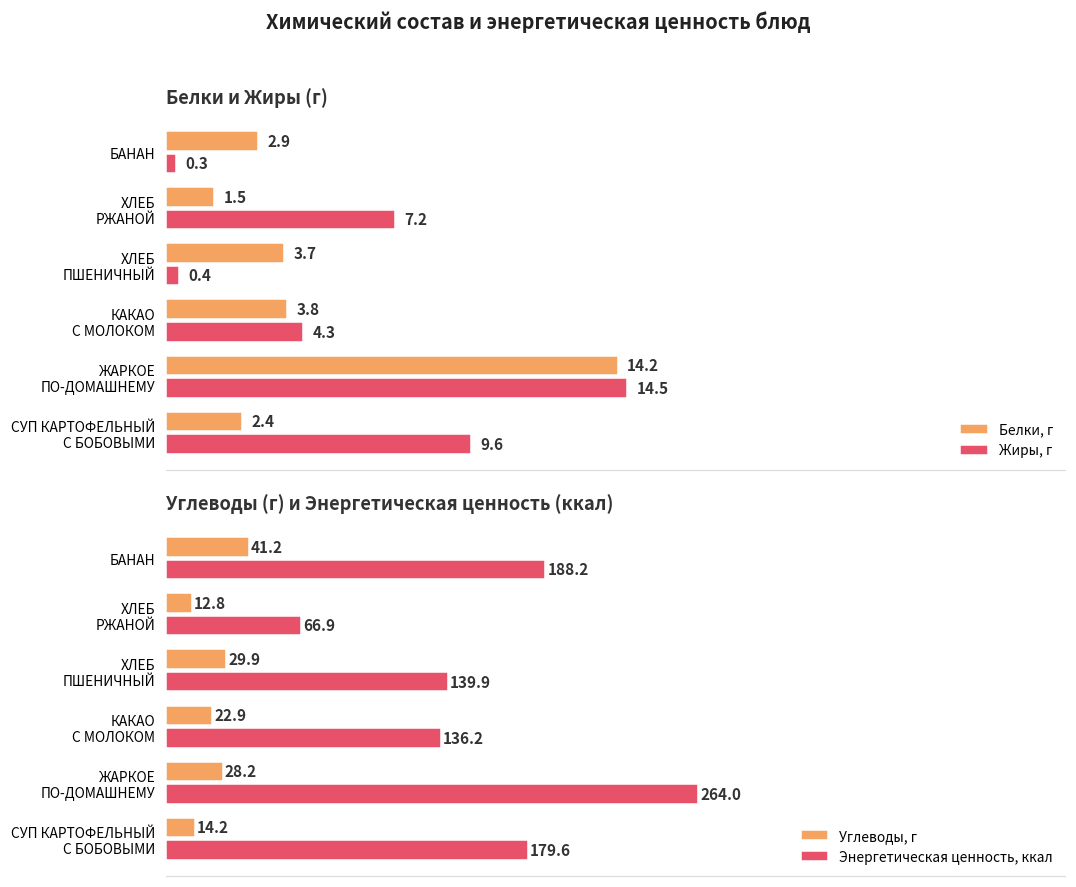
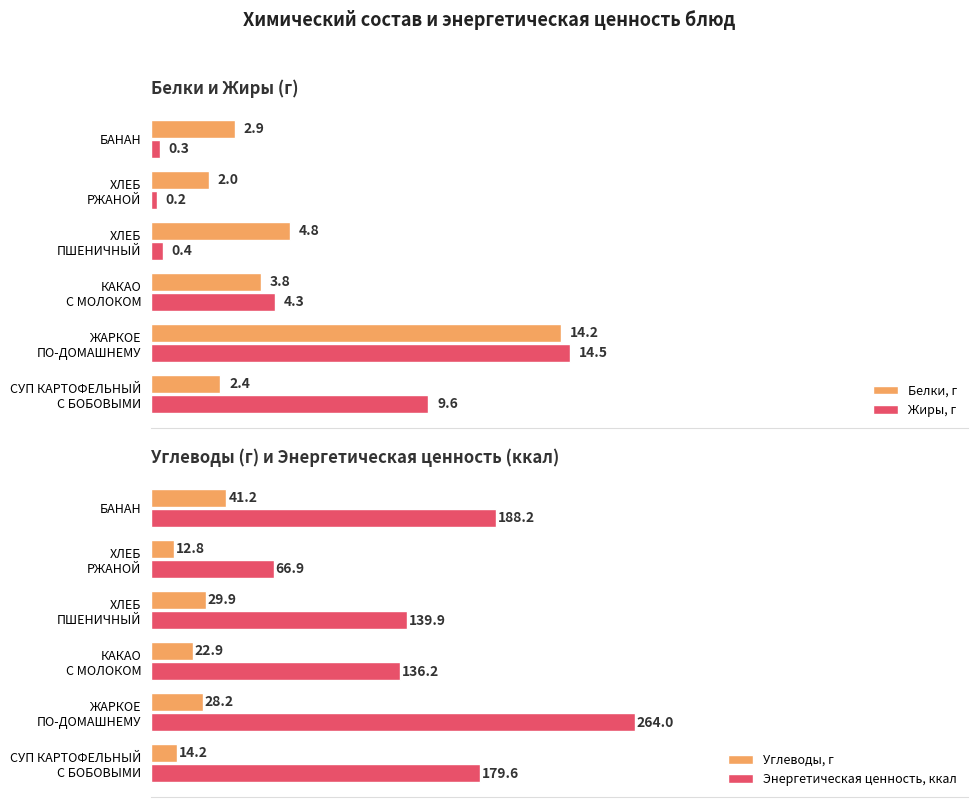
Белки и Жиры (г), Белки, г, ХЛЕБ РЖАНОЙ: 1.5 -> 2.0
Белки и Жиры (г), Жиры, г, ХЛЕБ РЖАНОЙ: 7.2 -> 0.2
Белки и Жиры (г), Белки, г, ХЛЕБ ПШЕНИЧНЫЙ: 3.7 -> 4.8
